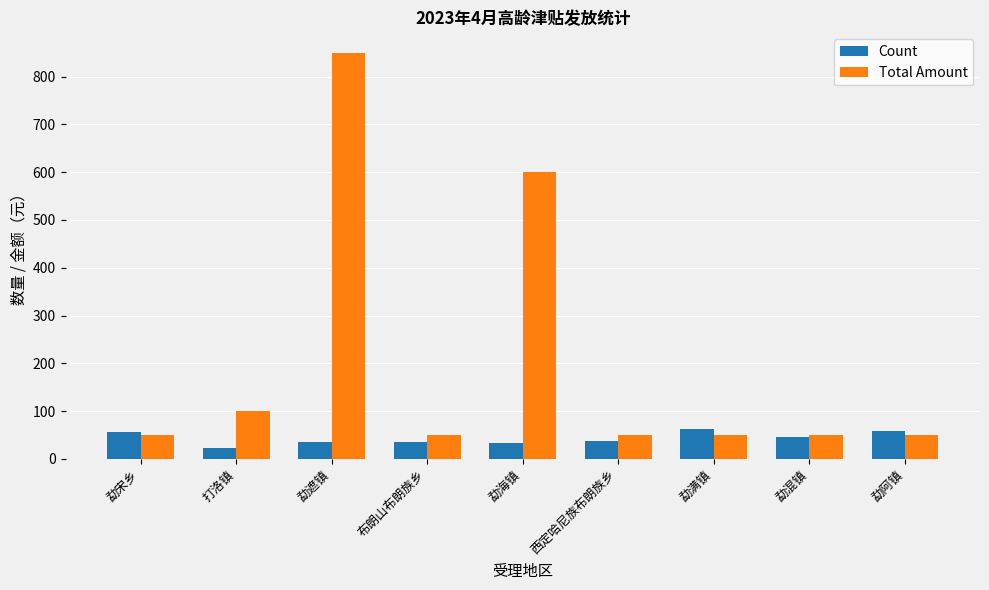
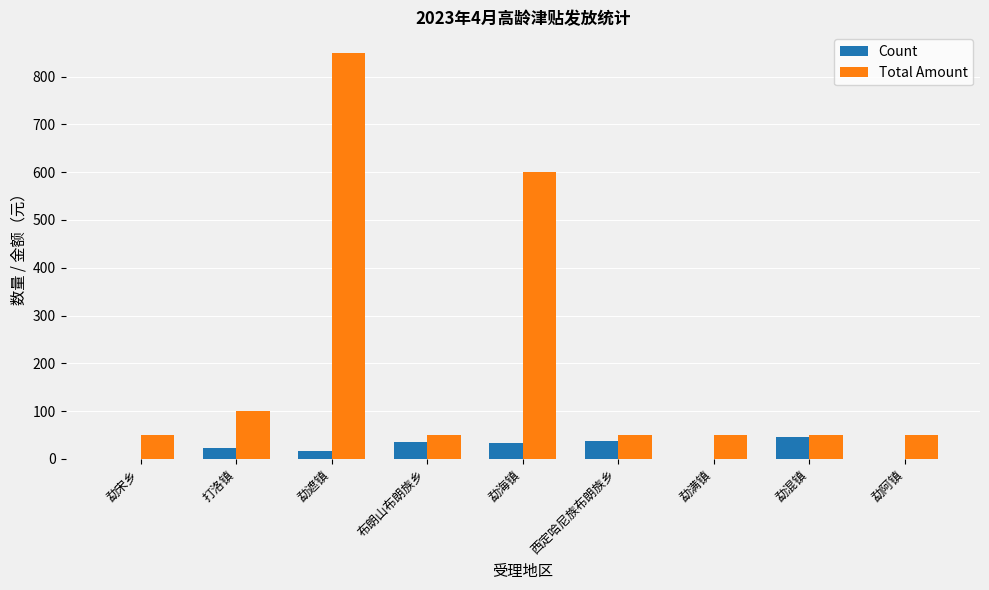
Count, 勐宋乡: 60 -> 0
Count, 勐遮镇: 40 -> 20
Count, 勐满镇: 60 -> 0
Count, 勐阿镇: 60 -> 0
